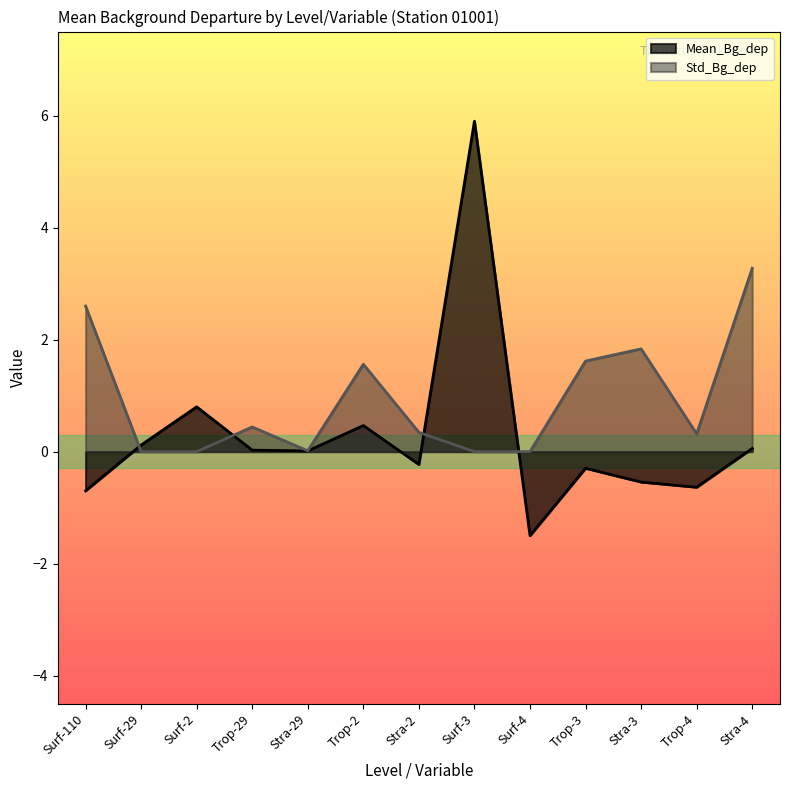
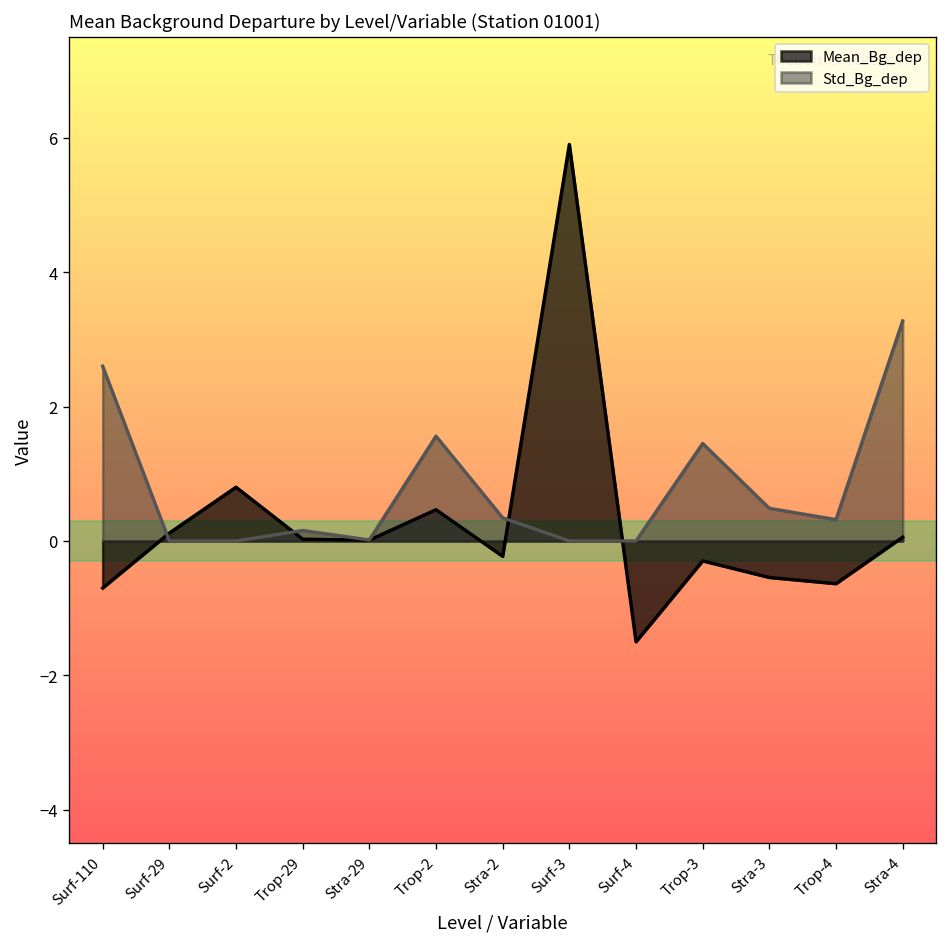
Std_Bg_dep, Trop-29: 0.4 -> 0.2
Std_Bg_dep, Trop-3: 1.6 -> 1.5
Std_Bg_dep, Stra-3: 1.8 -> 0.5
